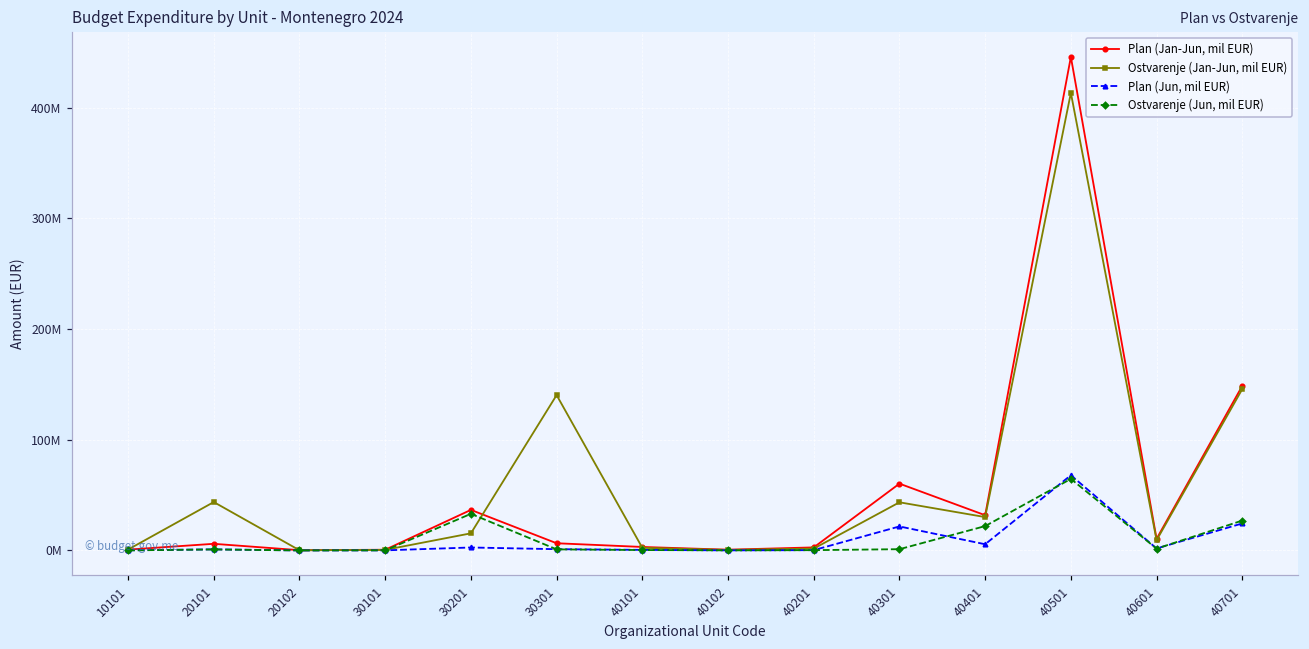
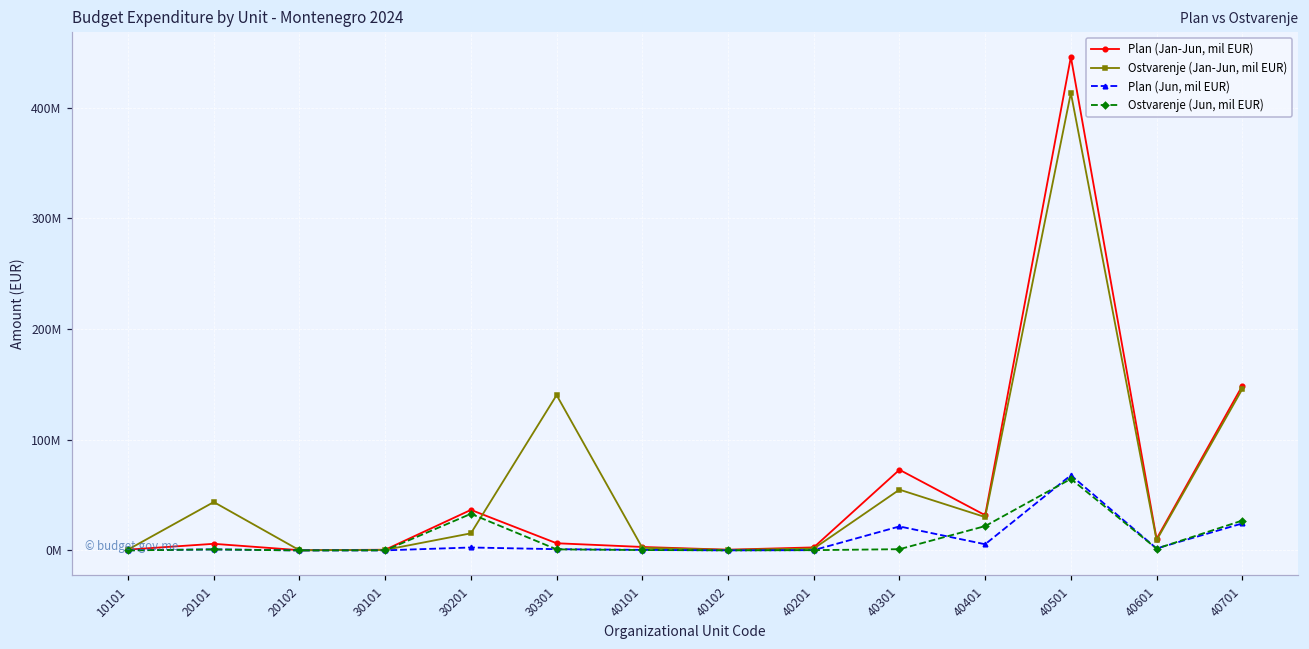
Plan (Jan-Jun, mil EUR), 40301: 60000000 -> 73000000
Ostvarenje (Jan-Jun, mil EUR), 40301: 44000000 -> 55000000
